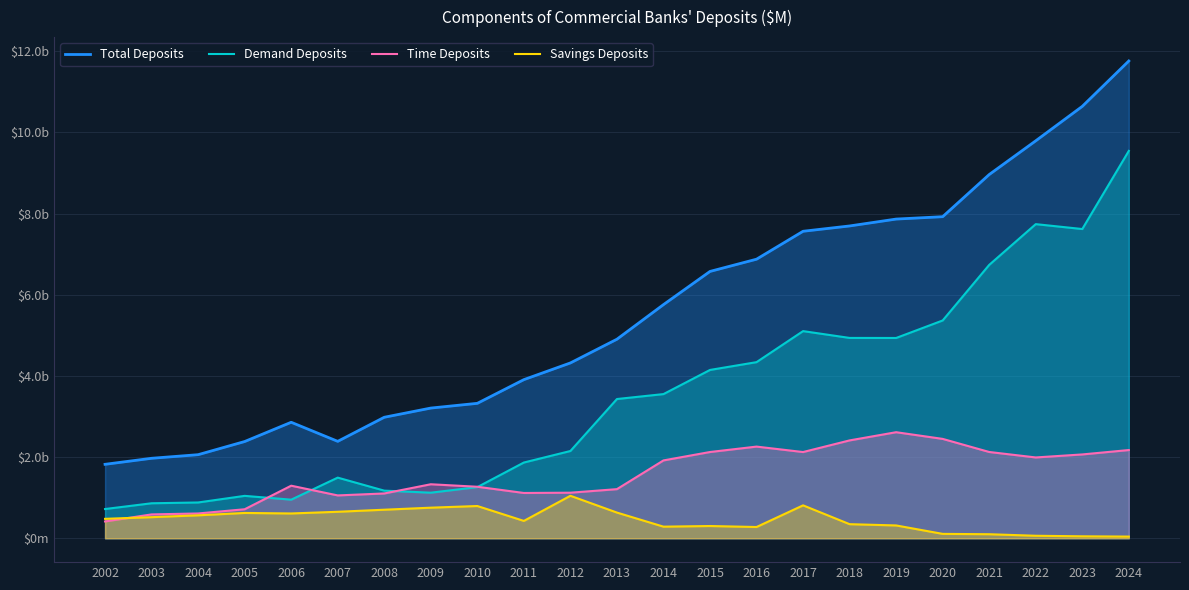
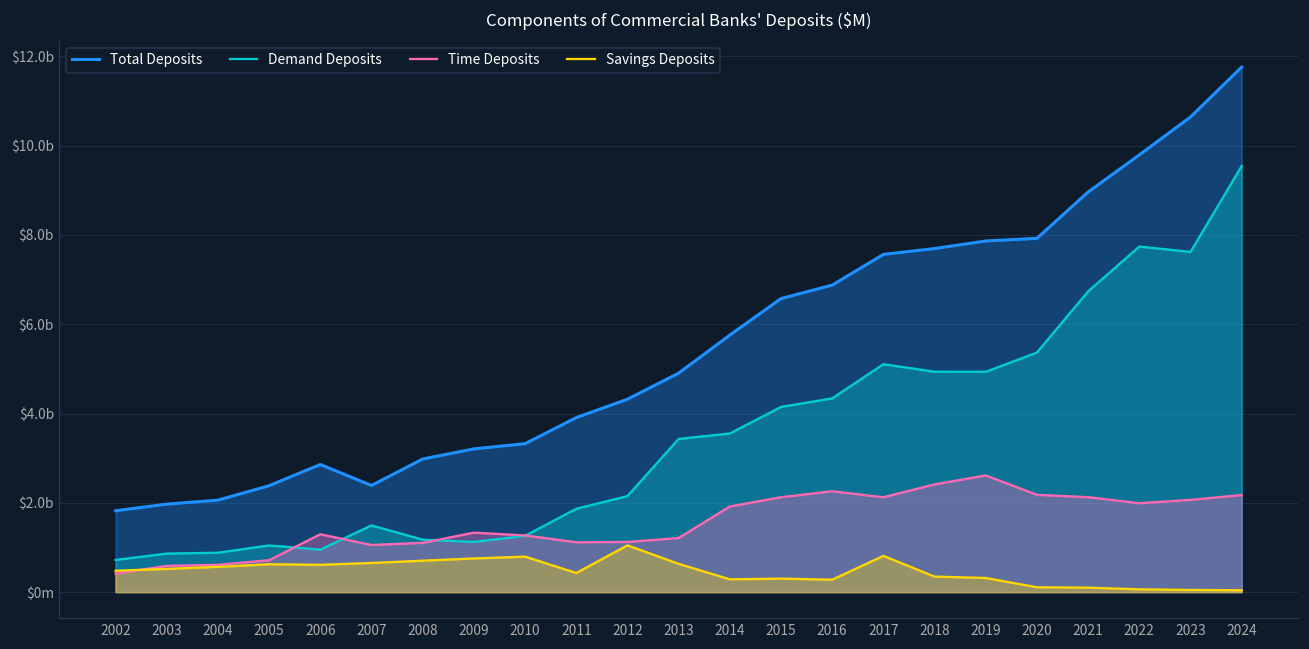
Time Deposits, 2020: $2.4b -> $2.2b
